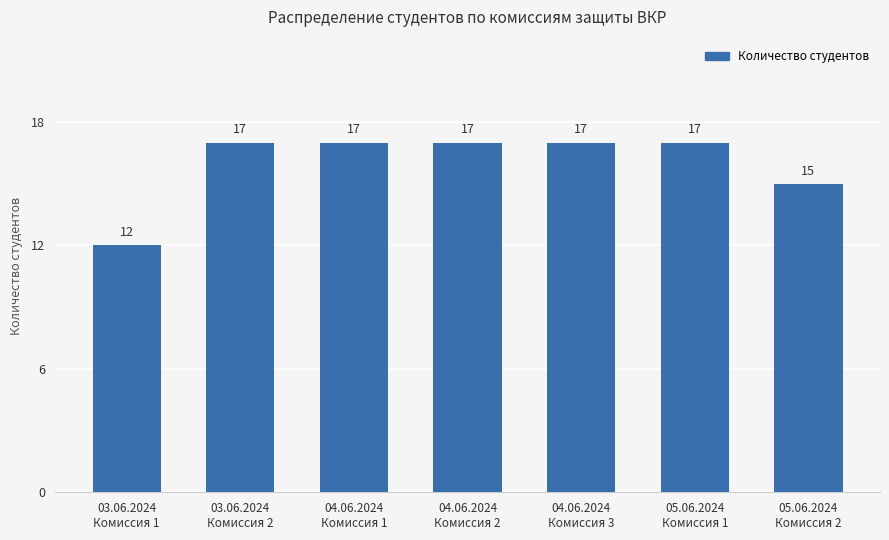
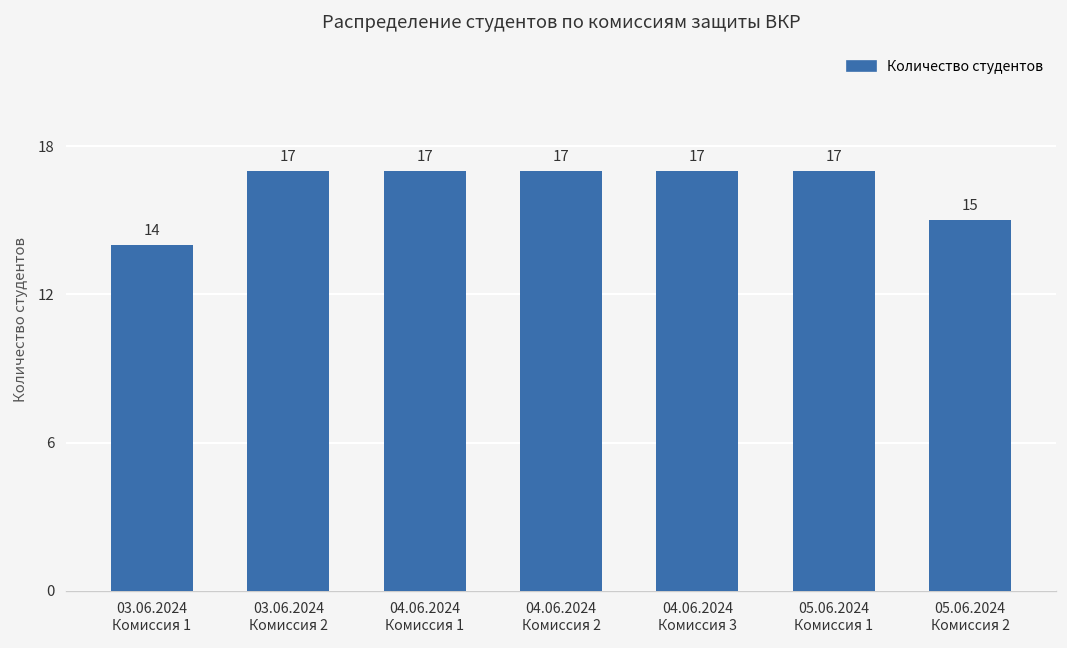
03.06.2024 Комиссия 1: 12 -> 14
